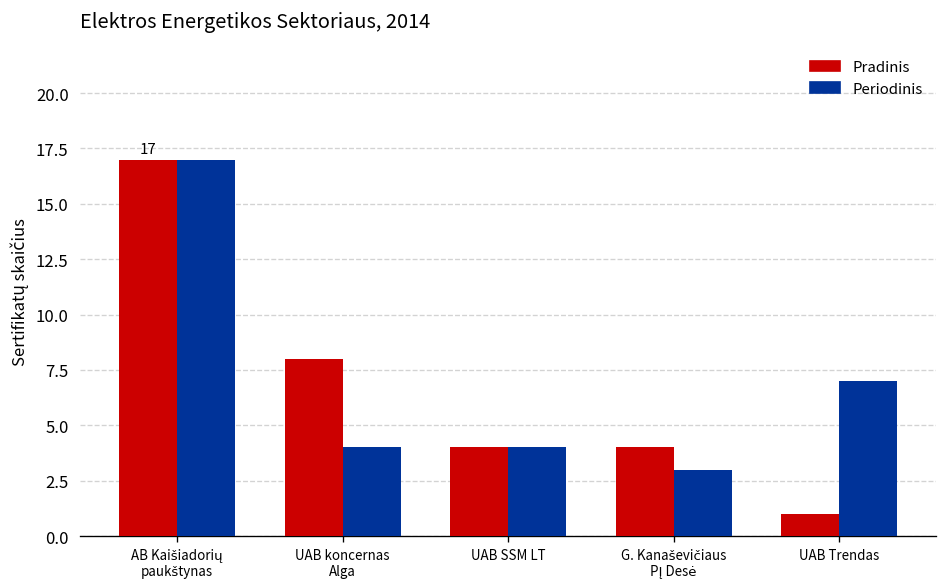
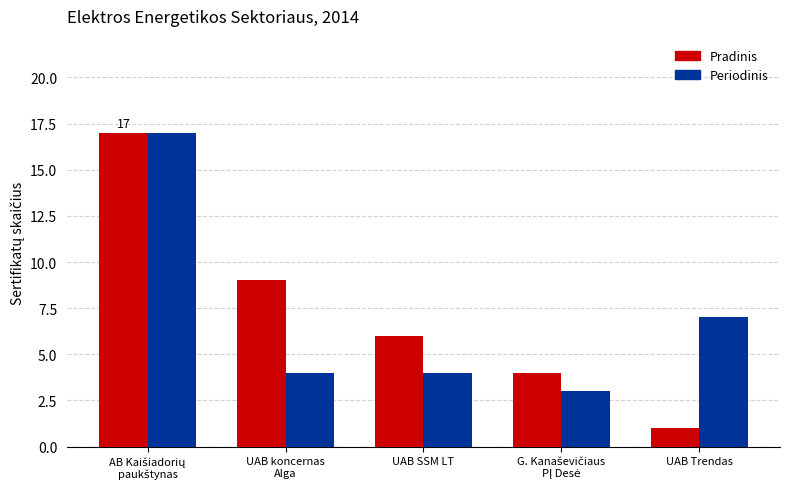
Pradinis, UAB koncernas Alga: 8 -> 9
Pradinis, UAB SSM LT: 4 -> 6
